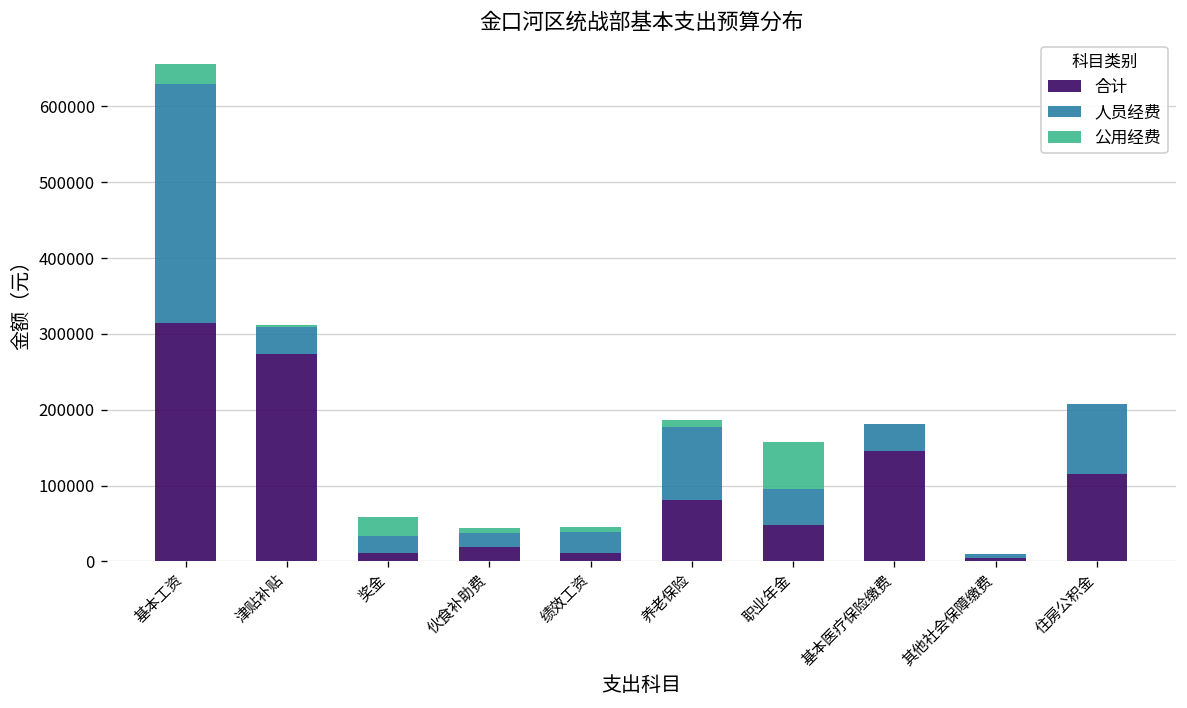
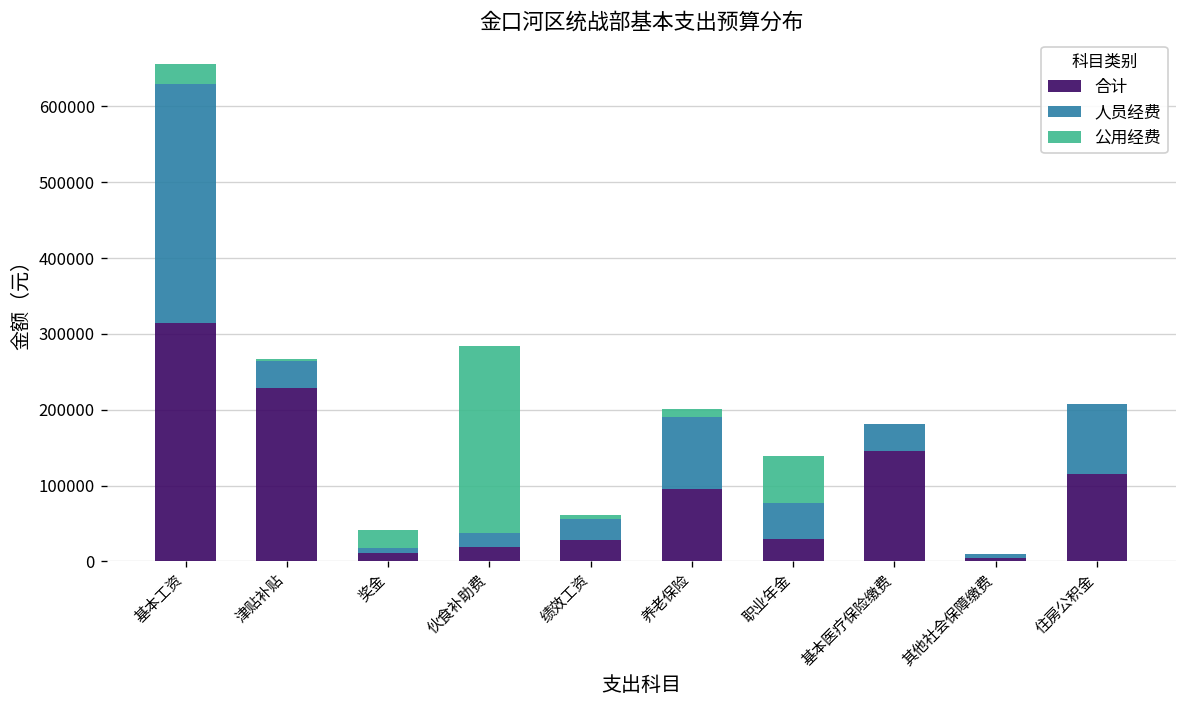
合计, 津贴补贴: 270000 -> 230000
人员经费, 奖金: 20000 -> 10000
公用经费, 伙食补助费: 10000 -> 250000
合计, 绩效工资: 10000 -> 30000
合计, 养老保险: 80000 -> 100000
合计, 职业年金: 50000 -> 30000
